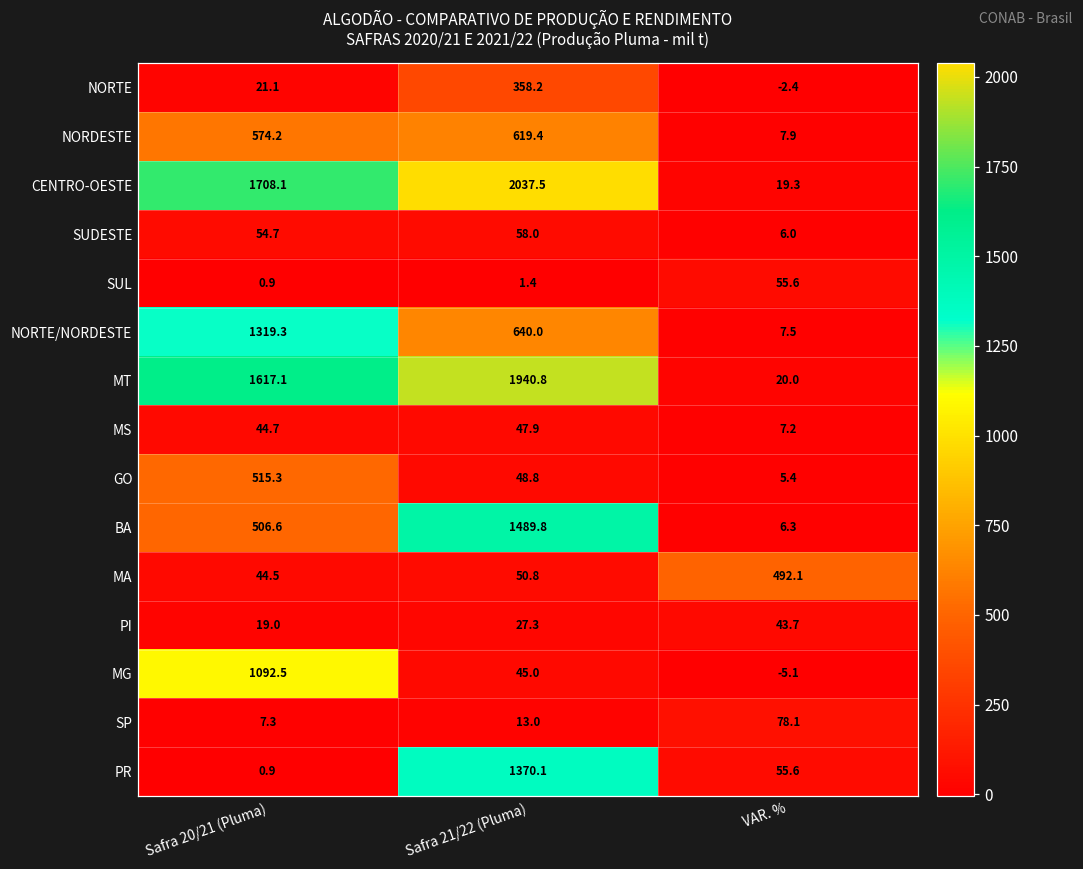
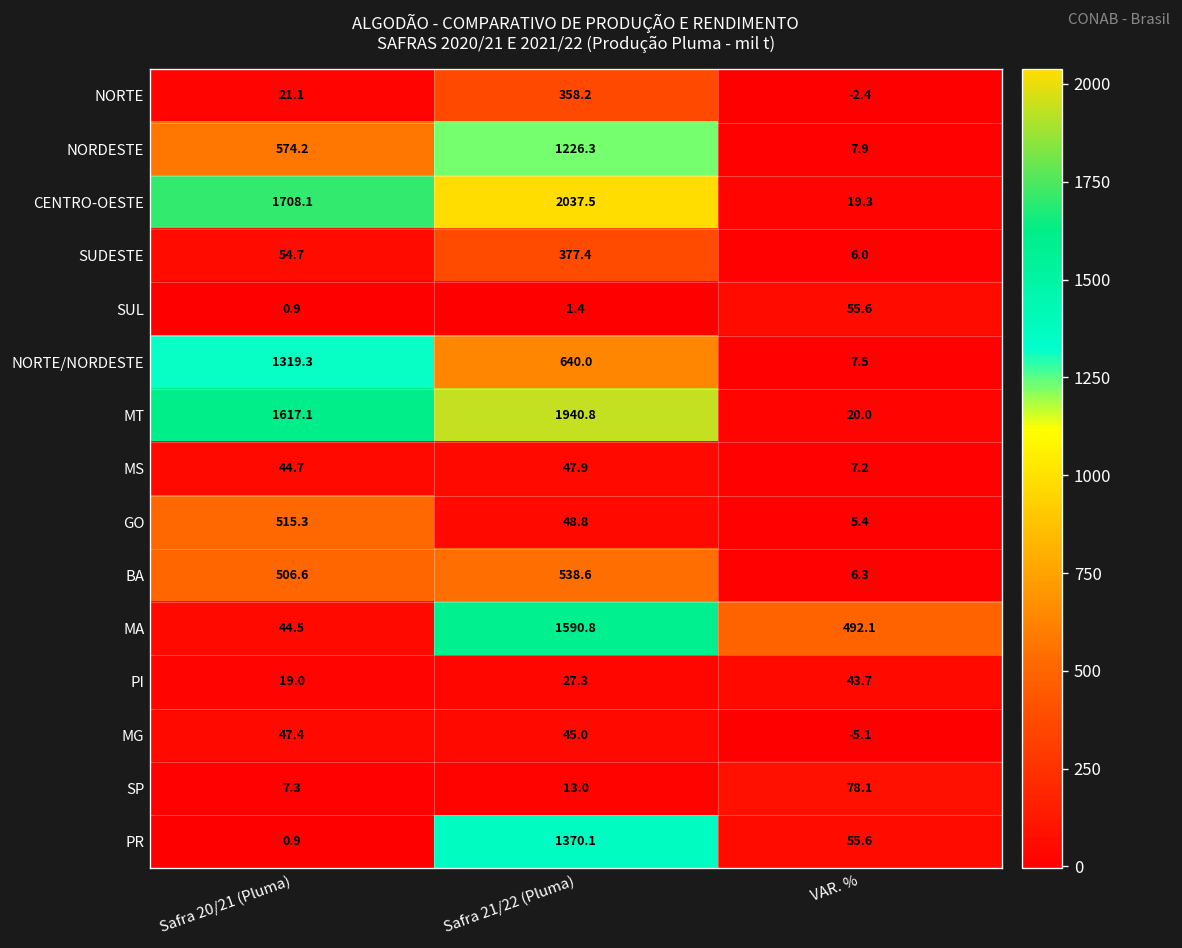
NORDESTE, Safra 21/22 (Pluma): 619.4 -> 1226.3
SUDESTE, Safra 21/22 (Pluma): 58.0 -> 377.4
BA, Safra 21/22 (Pluma): 1489.8 -> 538.6
MA, Safra 21/22 (Pluma): 50.8 -> 1590.8
MG, Safra 20/21 (Pluma): 1092.5 -> 47.4
